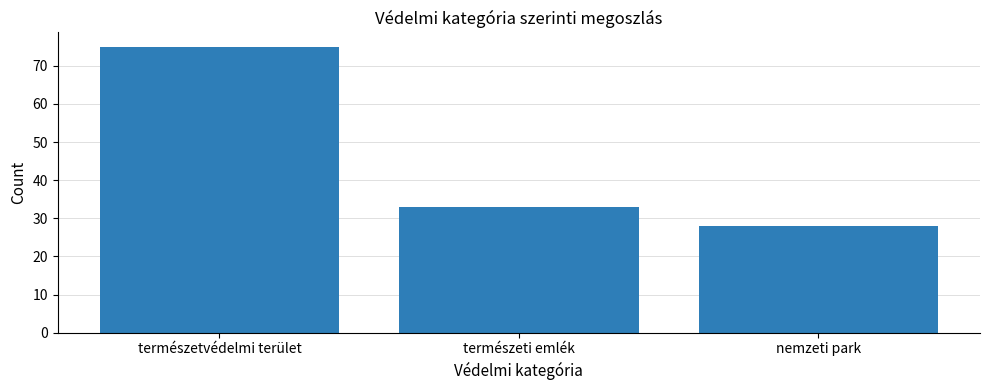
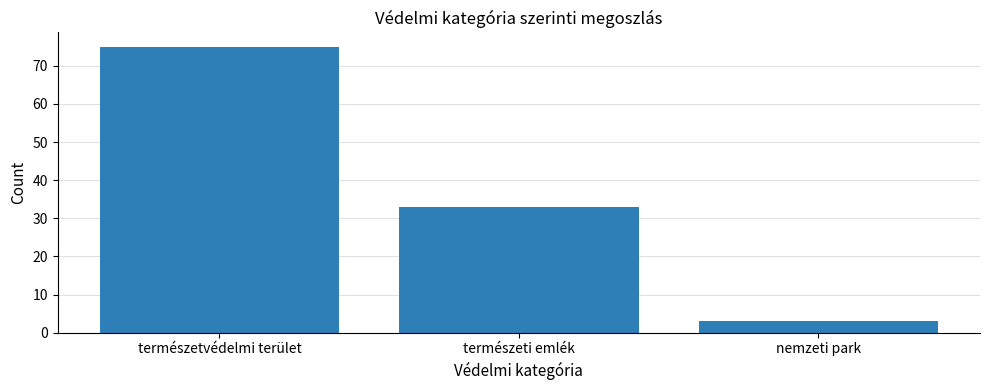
nemzeti park: 28 -> 3
